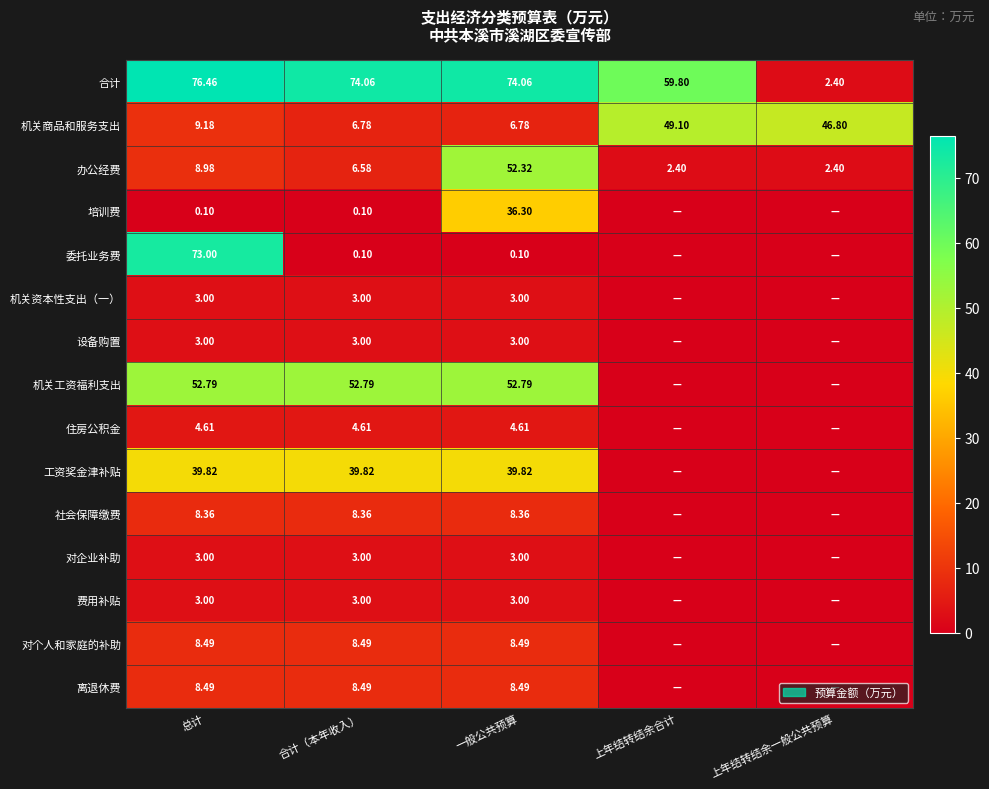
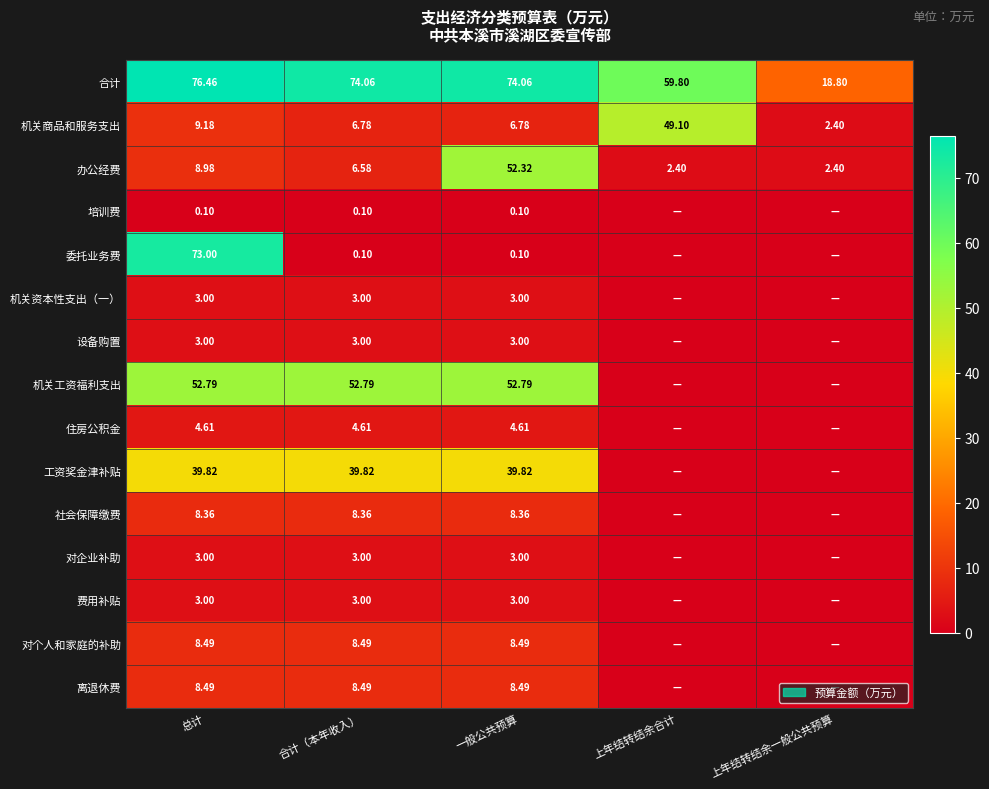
合计, 上年结转结余一般公共预算: 2.40 -> 18.80
机关商品和服务支出, 上年结转结余一般公共预算: 46.80 -> 2.40
培训费, 一般公共预算: 36.30 -> 0.10
